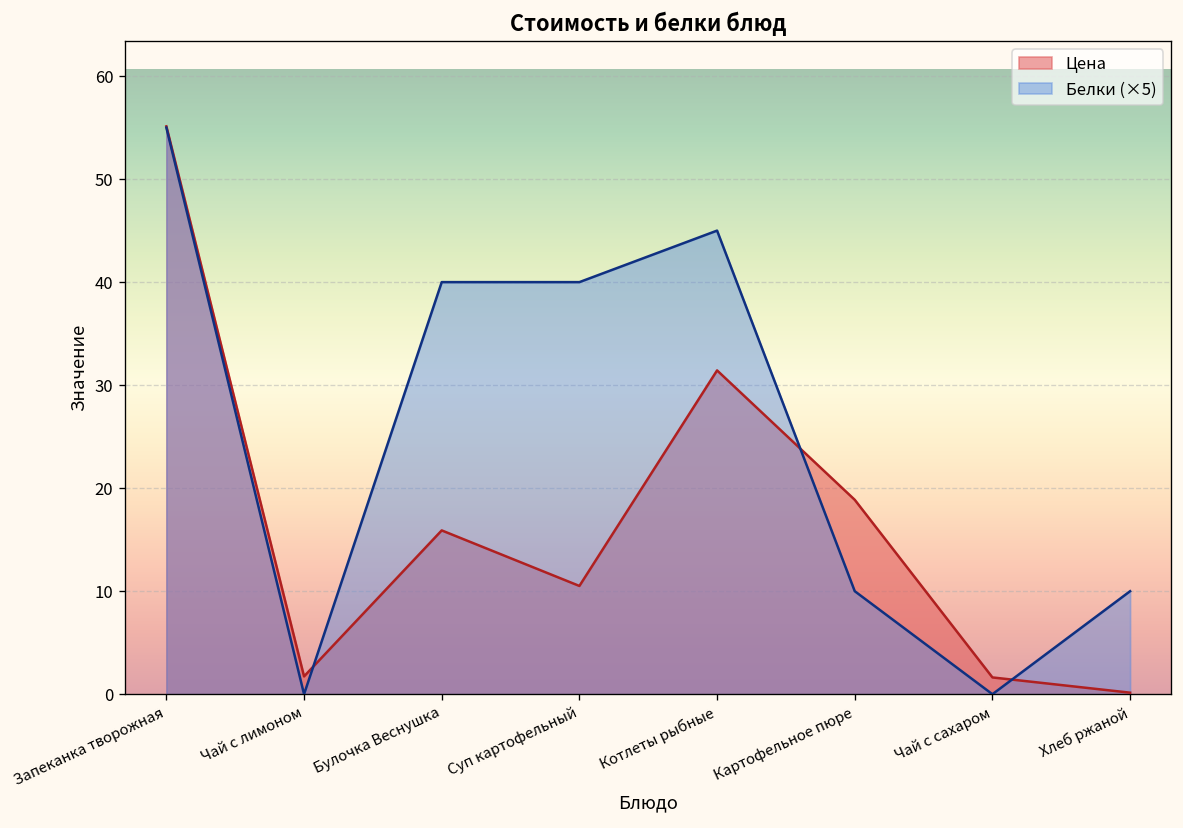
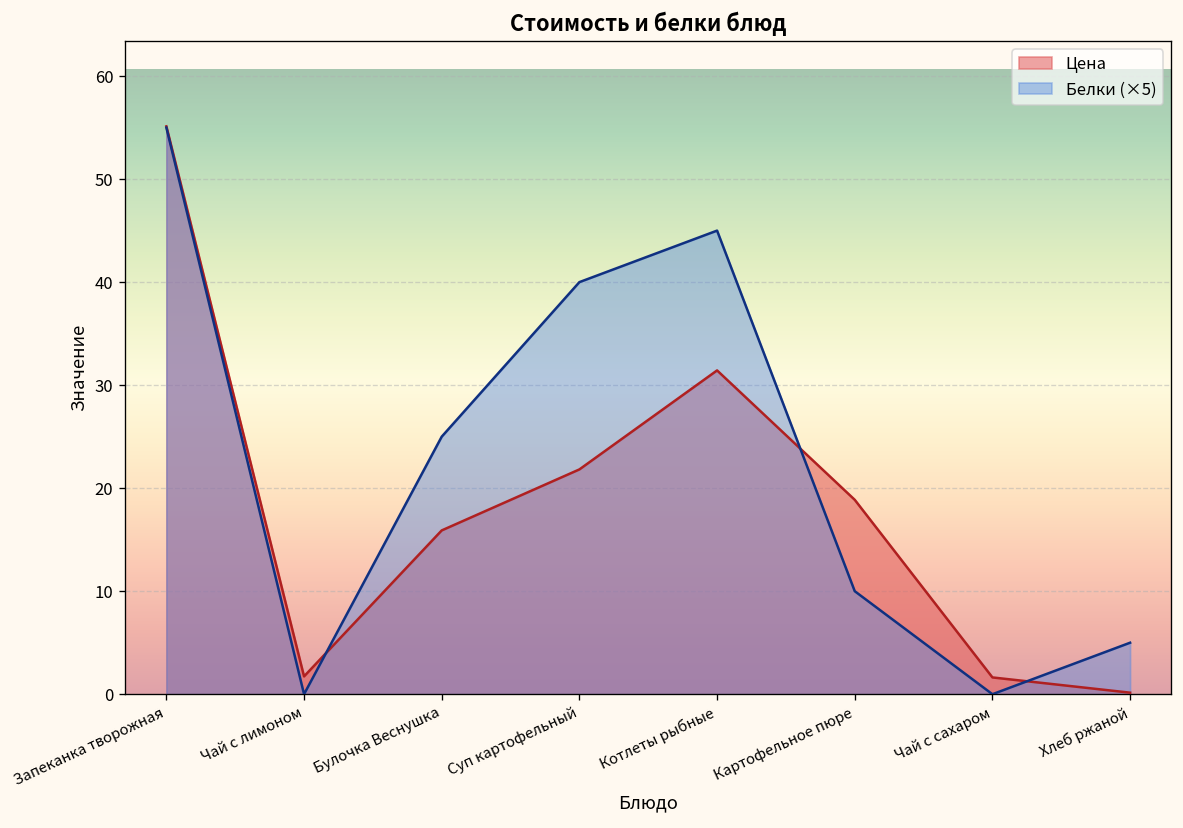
Белки (×5), Булочка Веснушка: 40 -> 25
Цена, Суп картофельный: 11 -> 22
Белки (×5), Хлеб ржаной: 10 -> 5
